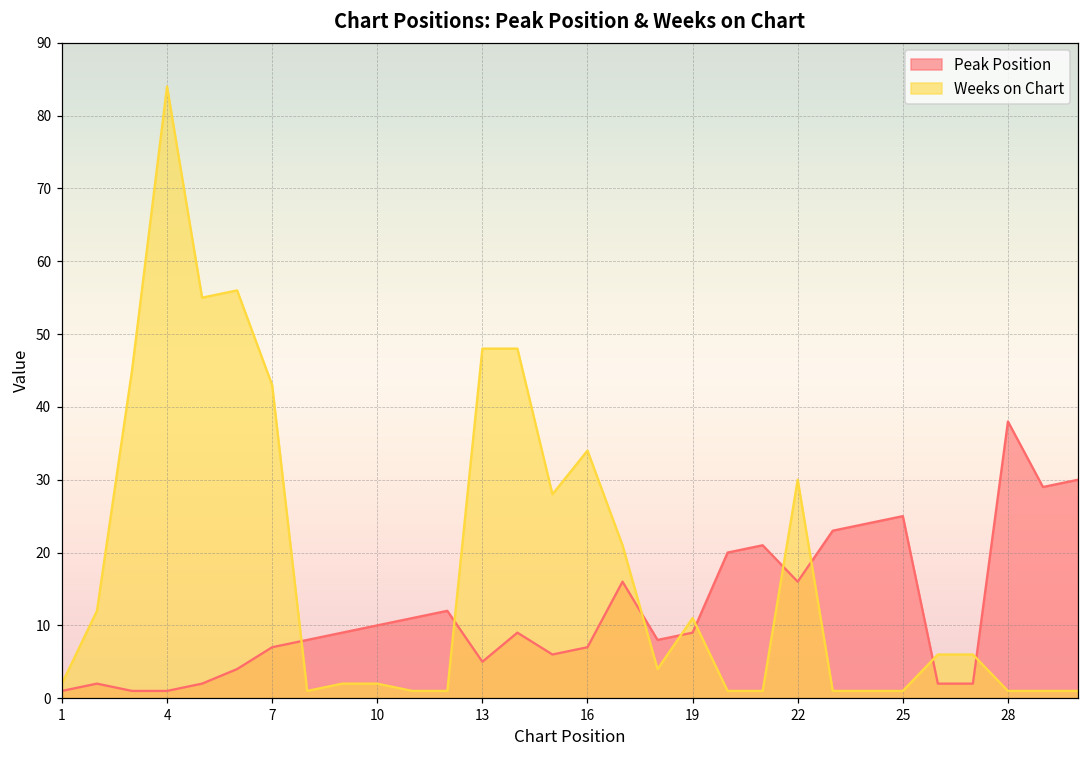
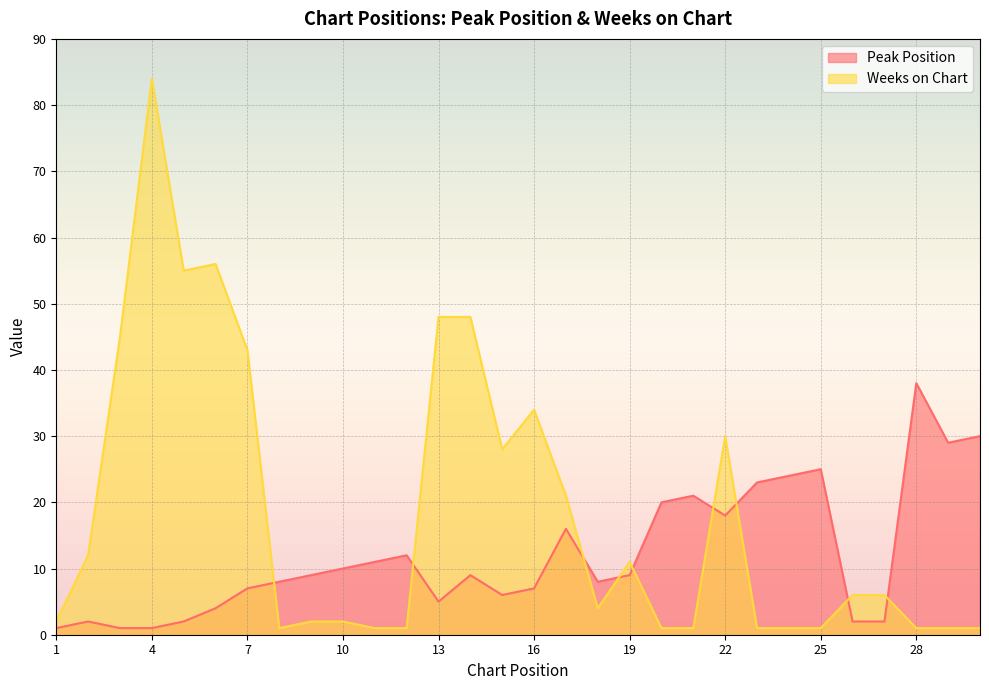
Peak Position, 22: 16 -> 18
